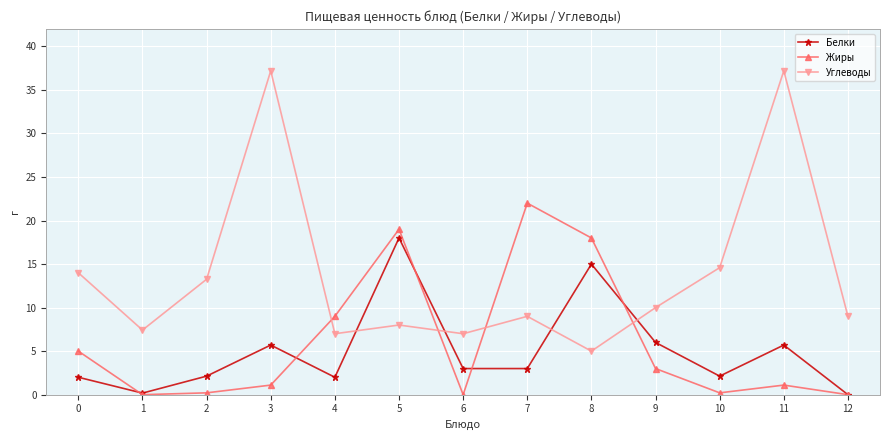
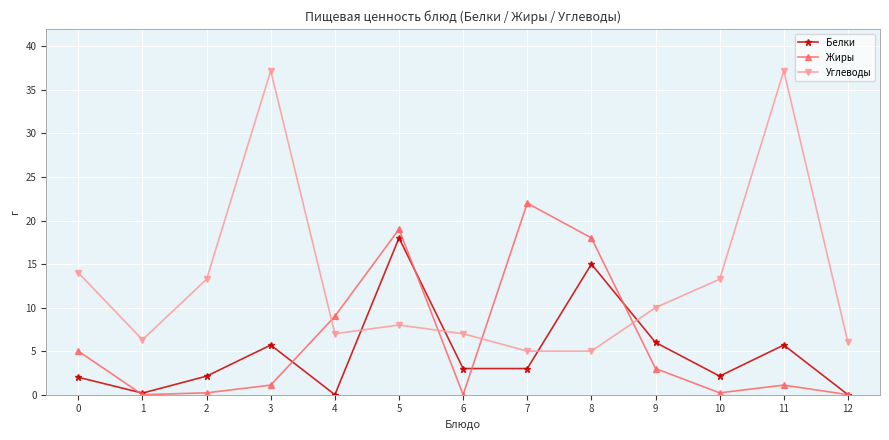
Углеводы, 1: 7 -> 6
Белки, 4: 2 -> 0
Углеводы, 7: 9 -> 5
Углеводы, 10: 15 -> 13
Углеводы, 12: 9 -> 6
